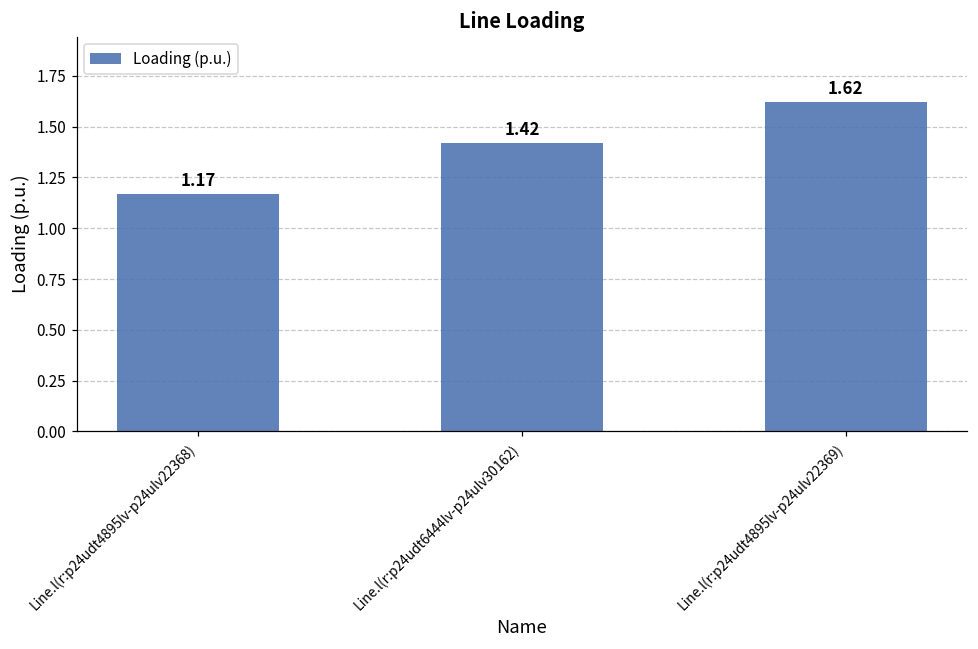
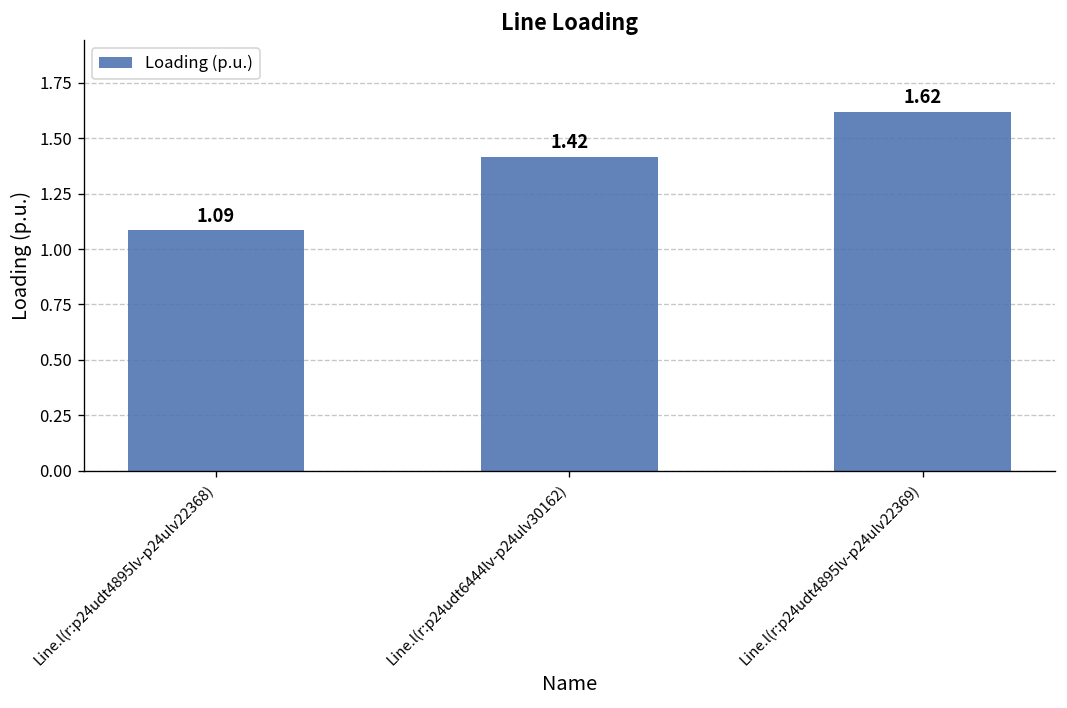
Line.l(r:p24udt4895lv-p24ulv22368): 1.17 -> 1.09
